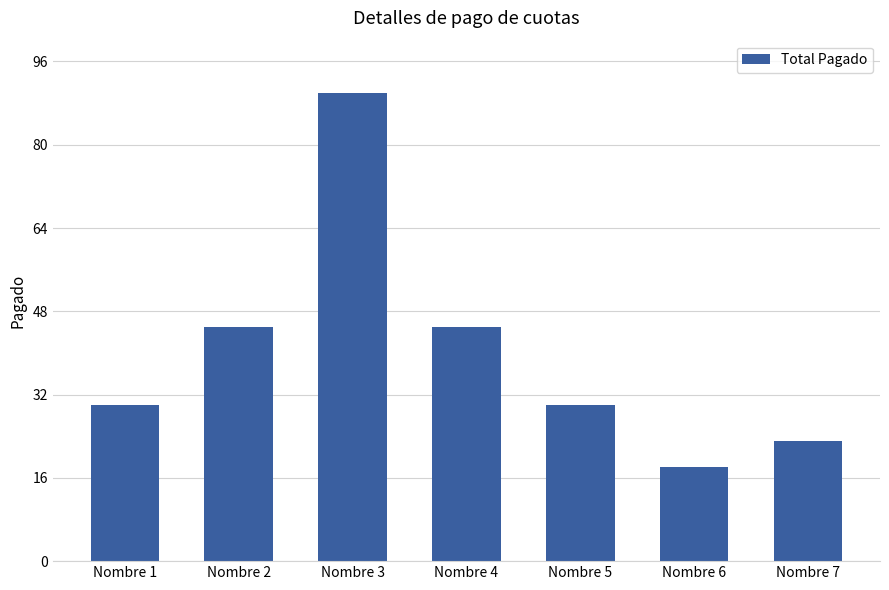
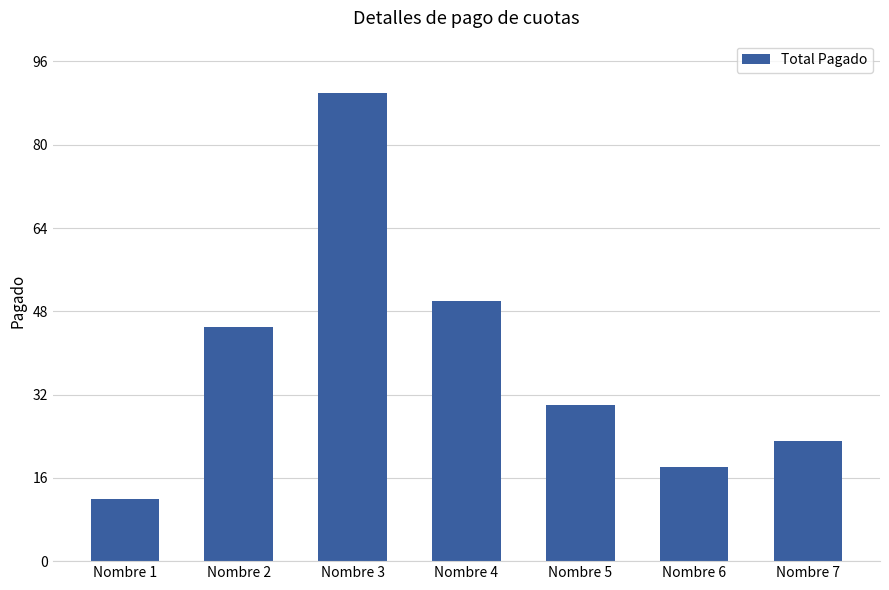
Nombre 1: 30 -> 12
Nombre 4: 45 -> 50
